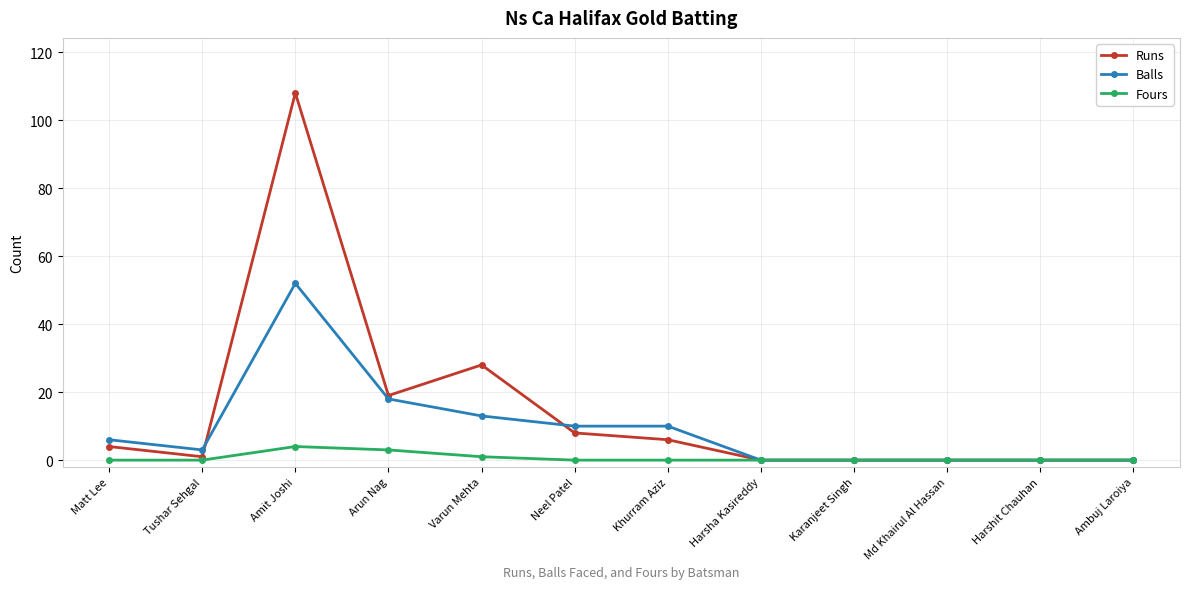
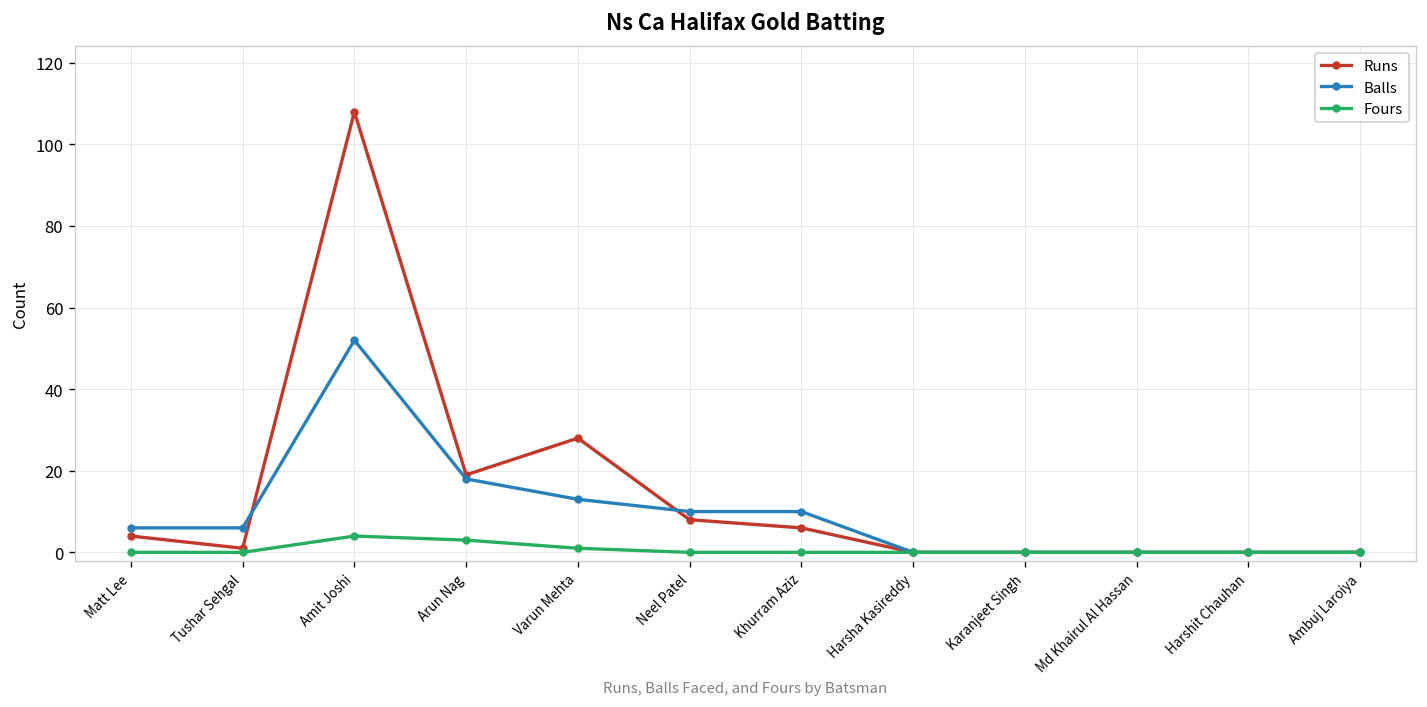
Balls, Tushar Sehgal: 3 -> 6
